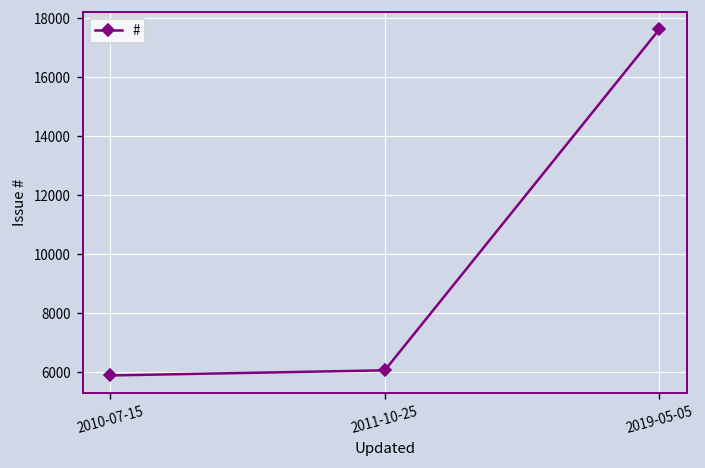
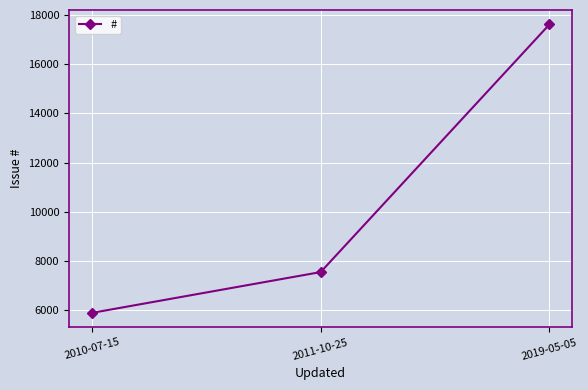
2011-10-25: 6100 -> 7500
